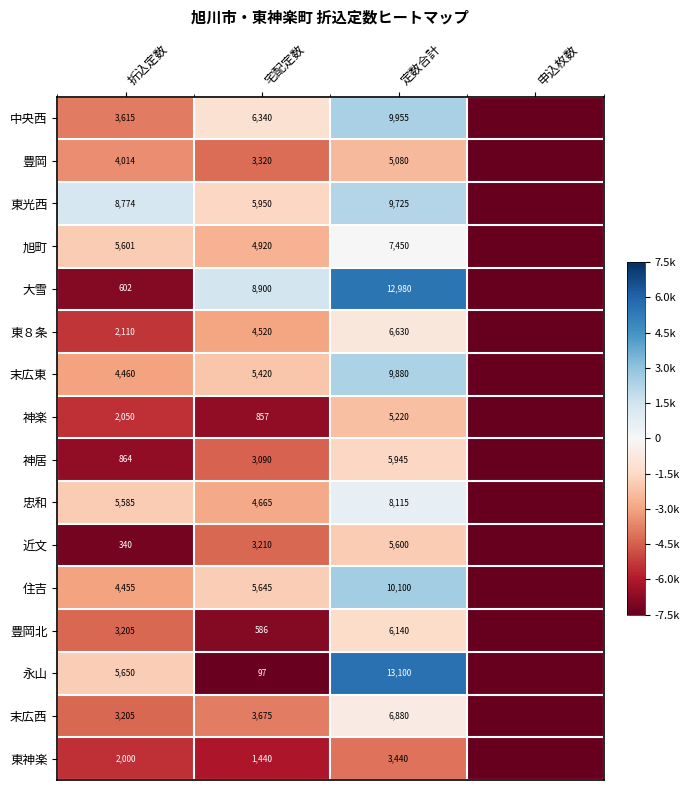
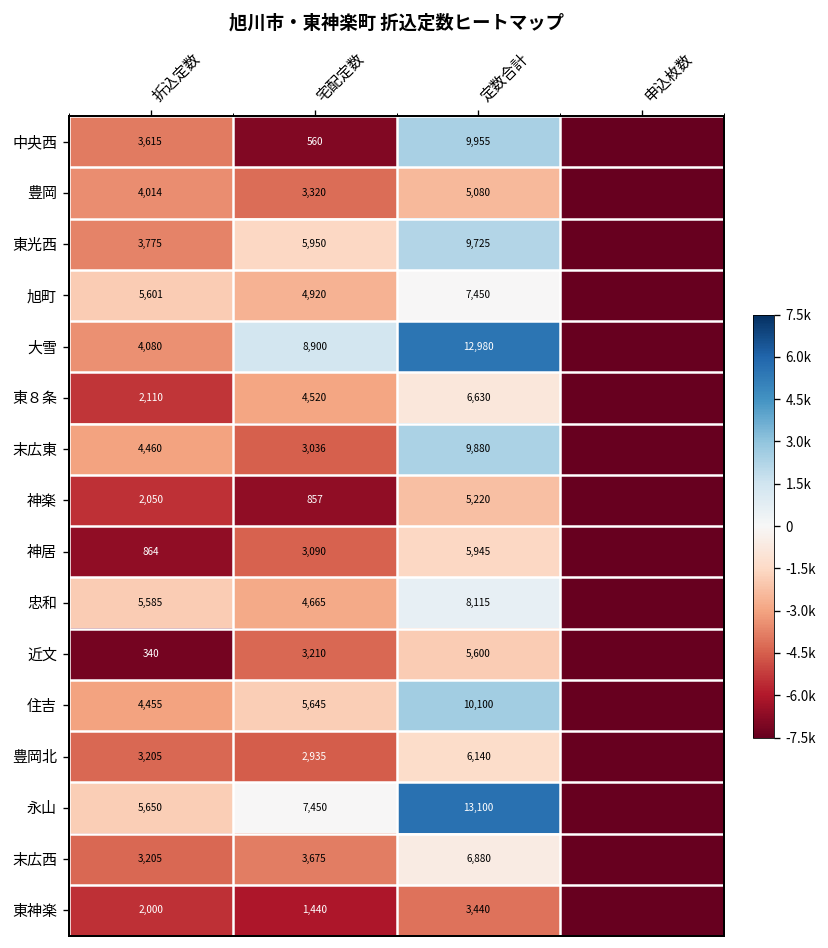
中央西, 宅配定数: 6,340 -> 560
東光西, 折込定数: 8,774 -> 3,775
大雪, 折込定数: 602 -> 4,080
末広東, 宅配定数: 5,420 -> 3,036
豊岡北, 宅配定数: 586 -> 2,935
永山, 宅配定数: 97 -> 7,450
